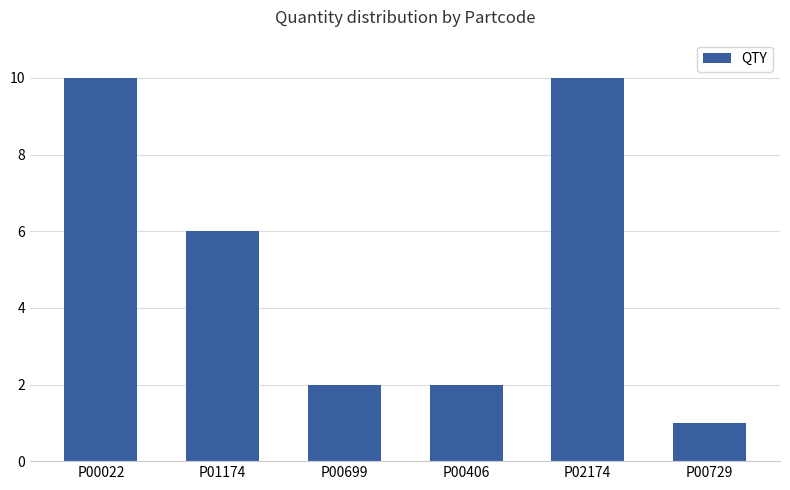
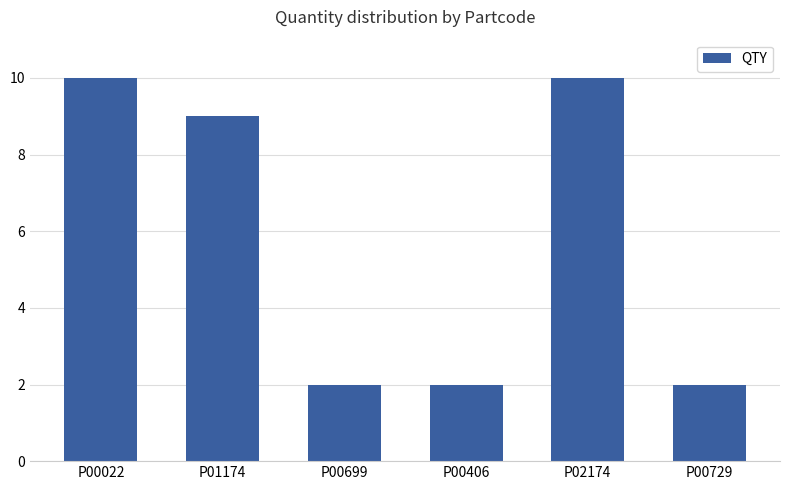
P01174: 6 -> 9
P00729: 1 -> 2
